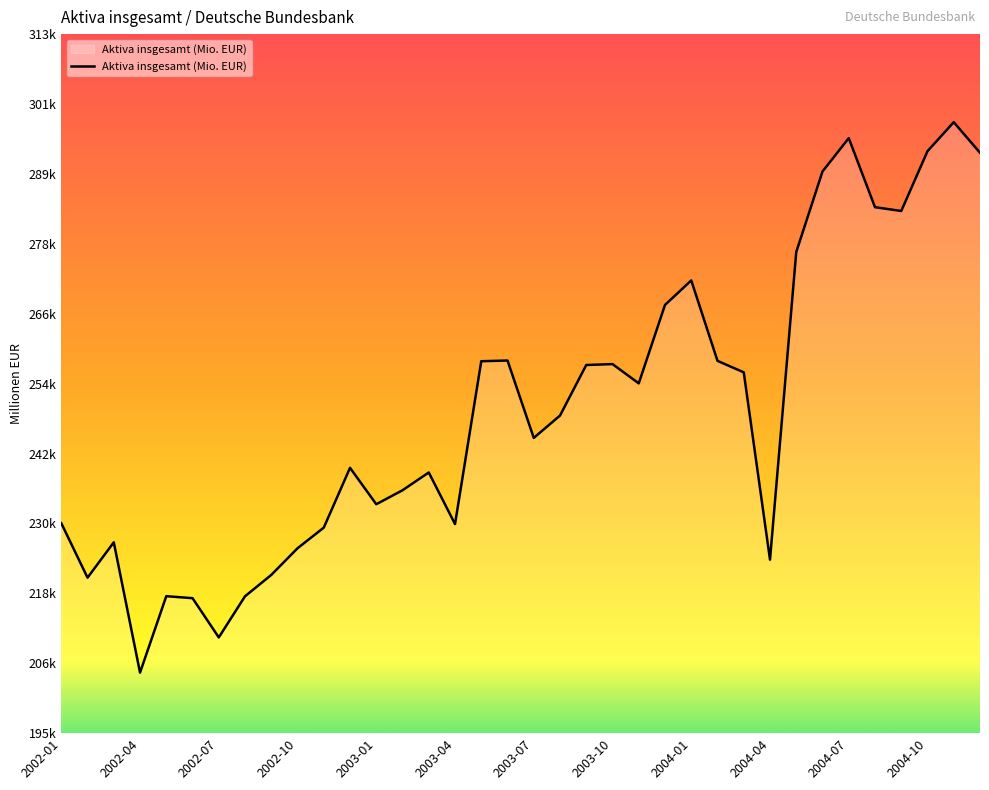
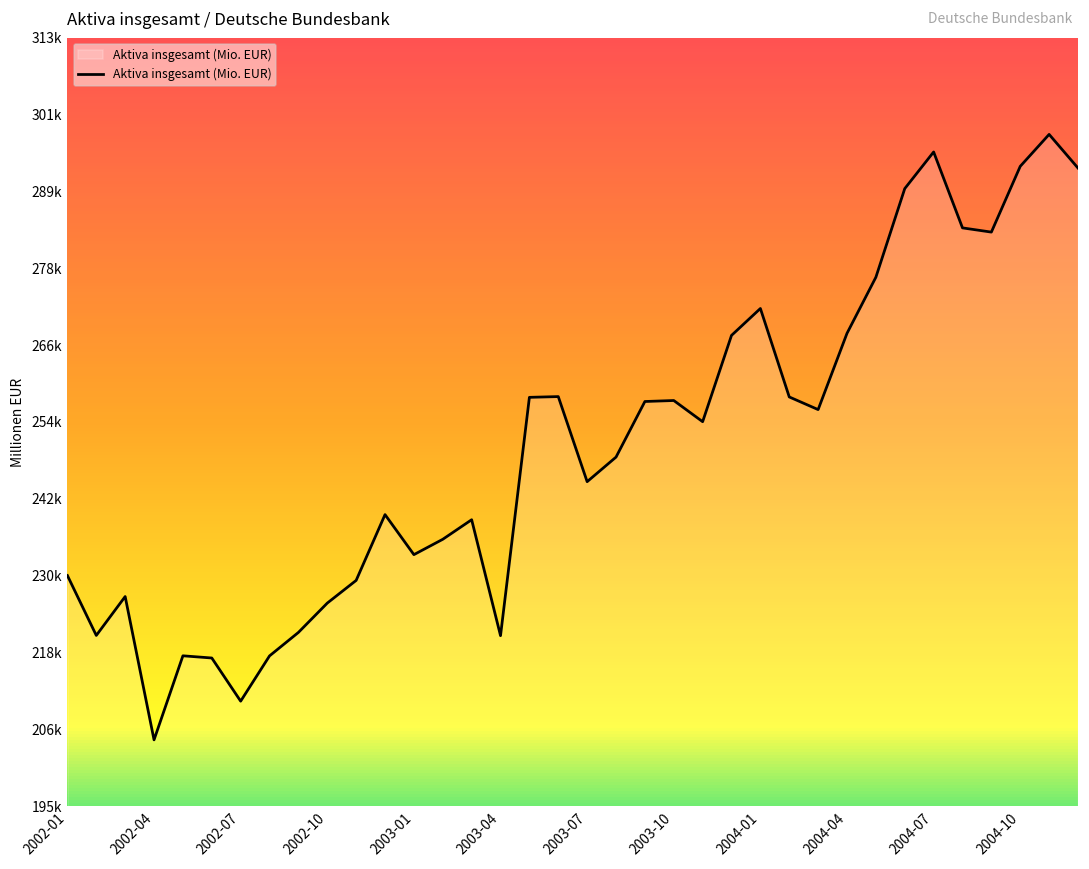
2003-04: 231000 -> 221000
2004-04: 224000 -> 268000
